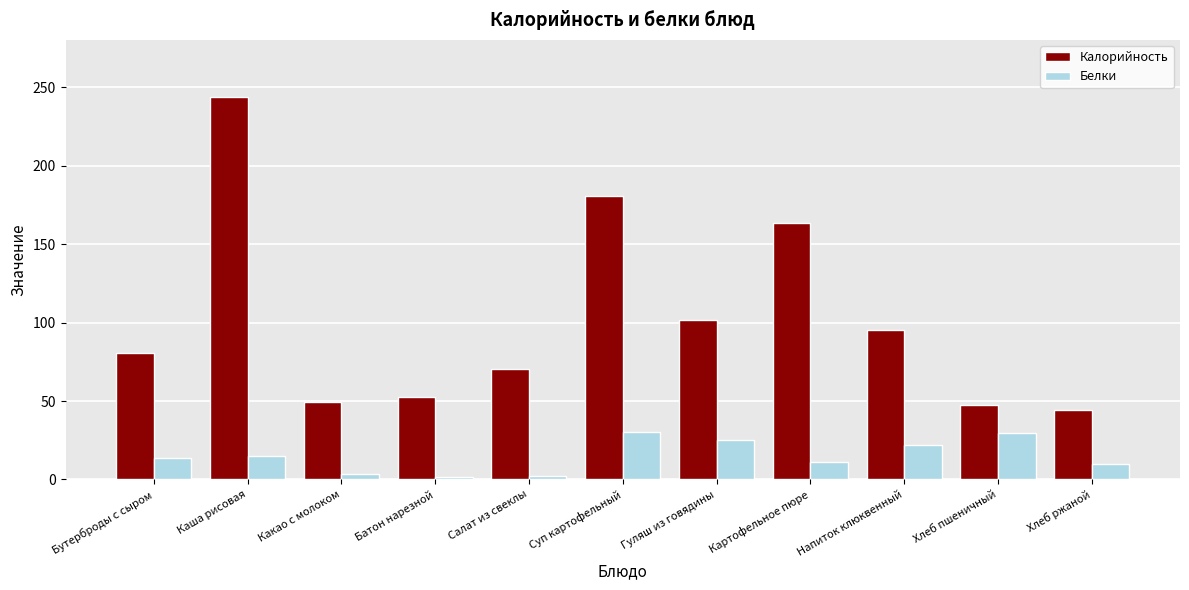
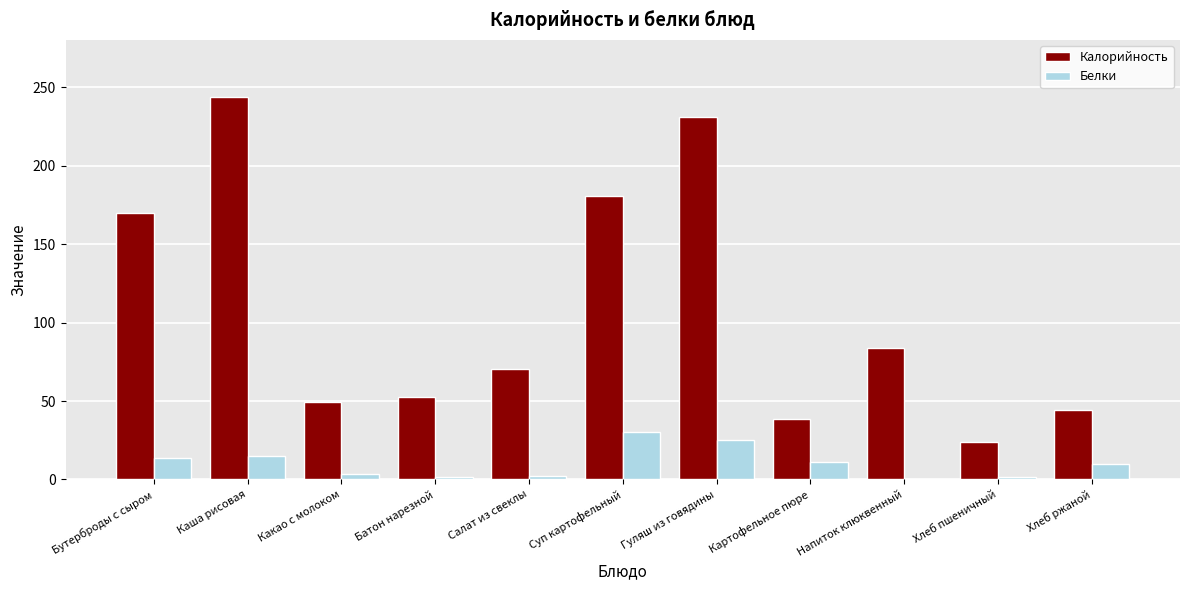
Калорийность, Бутерброды с сыром: 81 -> 170
Калорийность, Гуляш из говядины: 102 -> 231
Калорийность, Картофельное пюре: 163 -> 38
Калорийность, Напиток клюквенный: 95 -> 84
Белки, Напиток клюквенный: 22 -> 0
Калорийность, Хлеб пшеничный: 47 -> 24
Белки, Хлеб пшеничный: 30 -> 2
